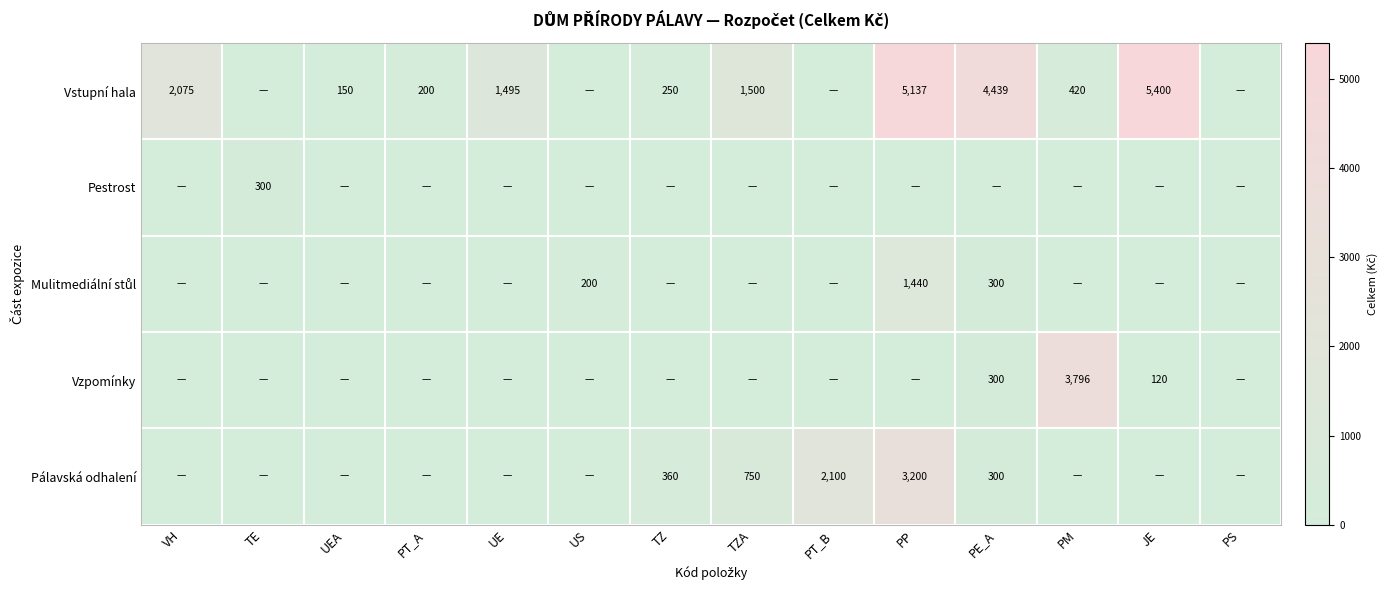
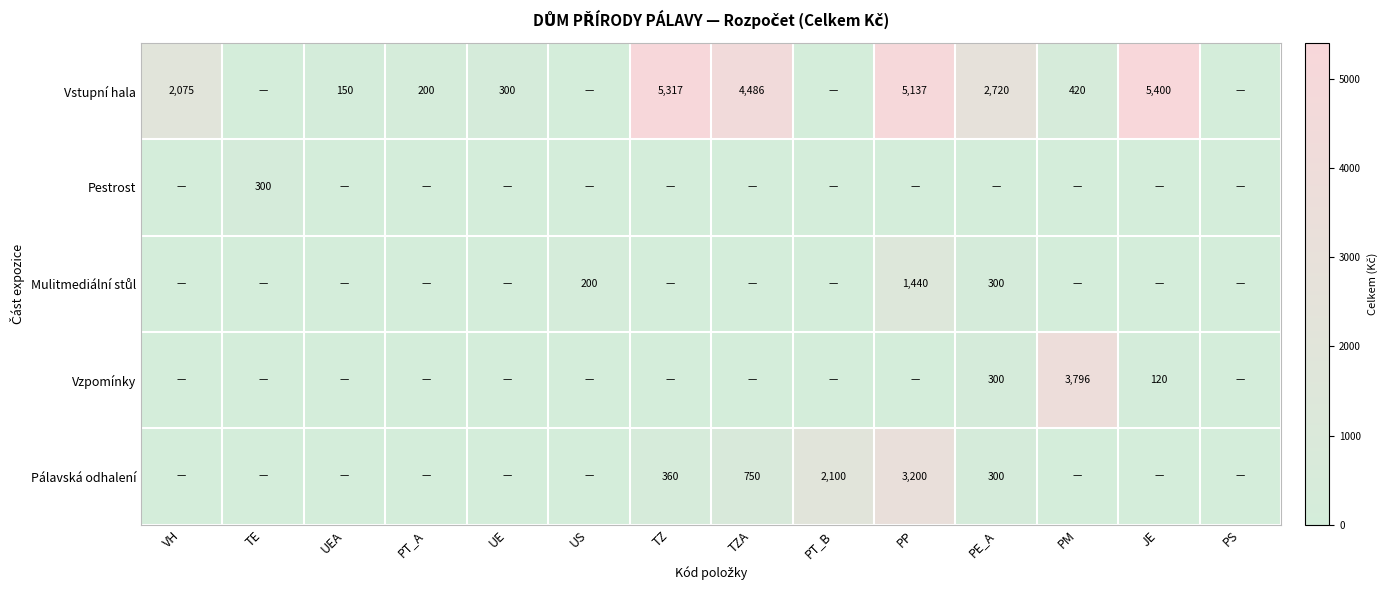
Vstupní hala, UE: 1,495 -> 300
Vstupní hala, TZ: 250 -> 5,317
Vstupní hala, TZA: 1,500 -> 4,486
Vstupní hala, PE_A: 4,439 -> 2,720
